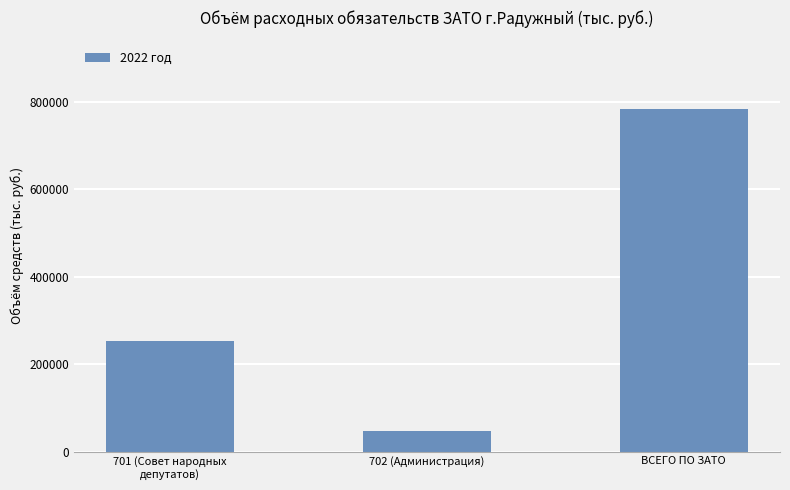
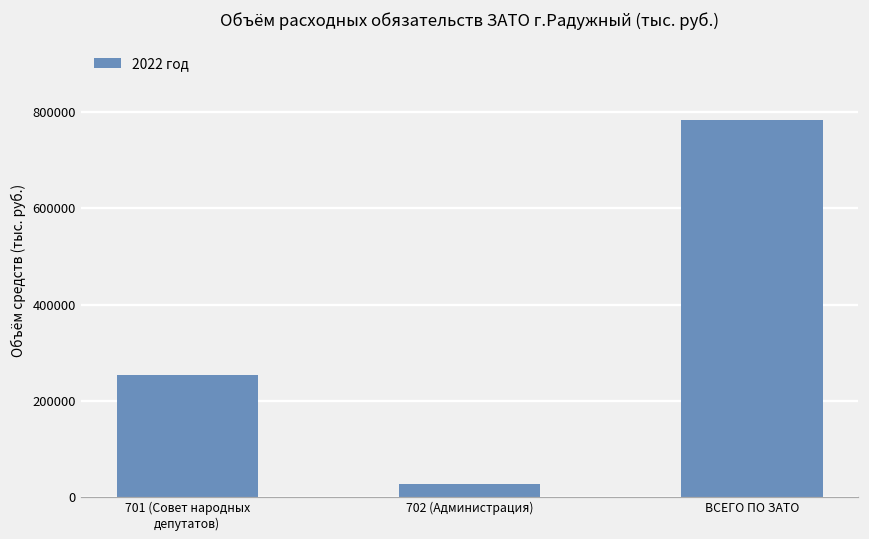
702 (Администрация): 50000 -> 30000
